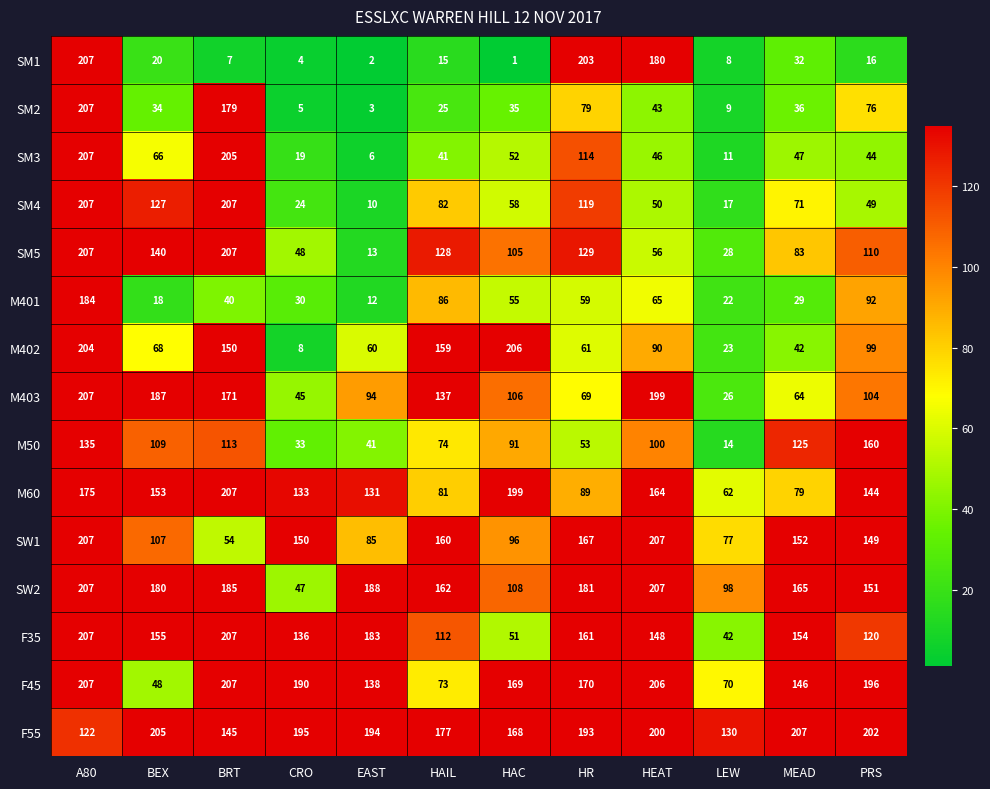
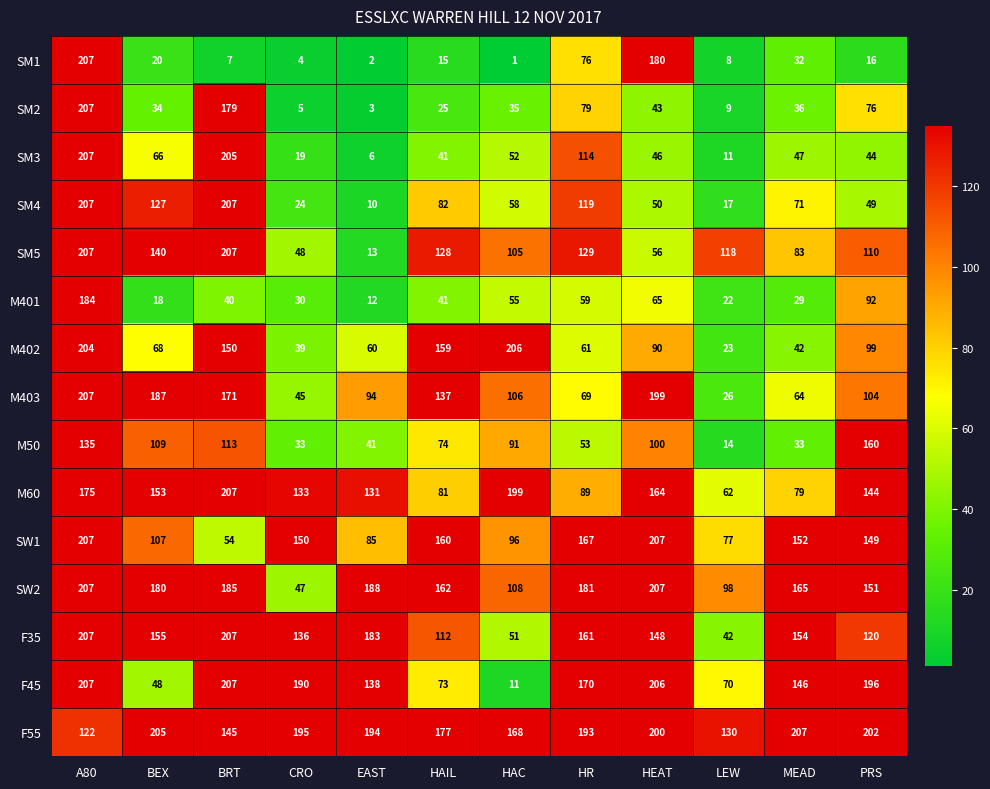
SM1, HR: 203 -> 76
SM5, LEW: 28 -> 118
M401, HAIL: 86 -> 41
M402, CRO: 8 -> 39
M50, MEAD: 125 -> 33
F45, HAC: 169 -> 11
